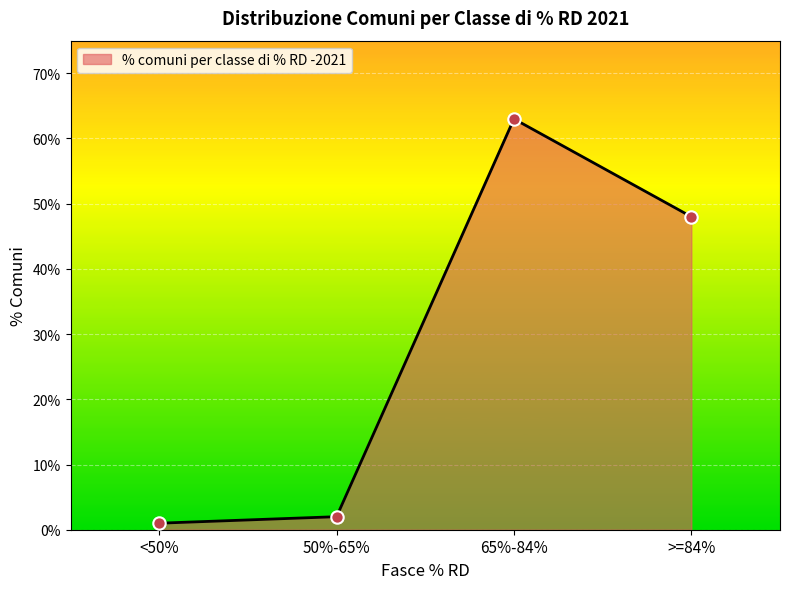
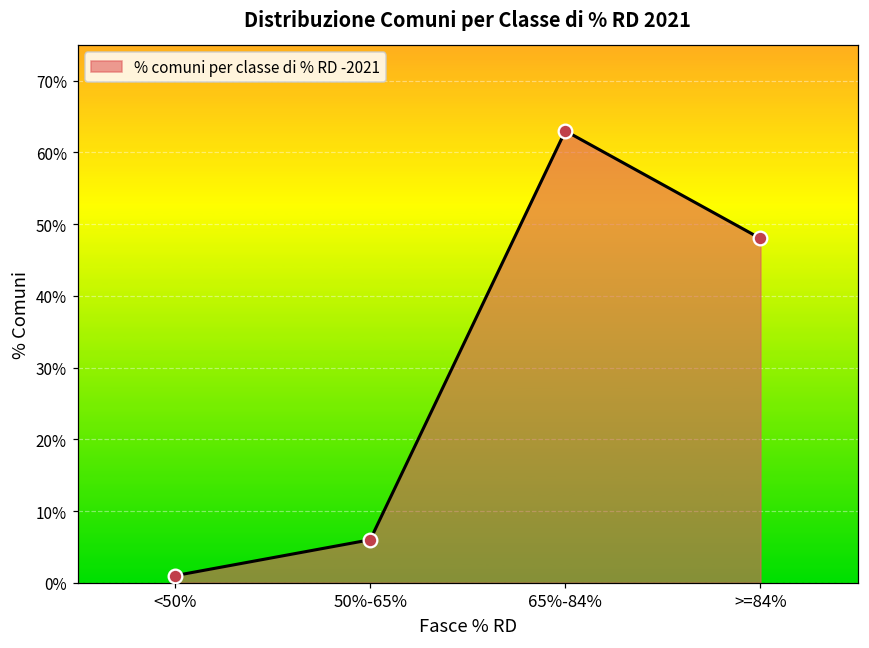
50%-65%: 2% -> 6%
